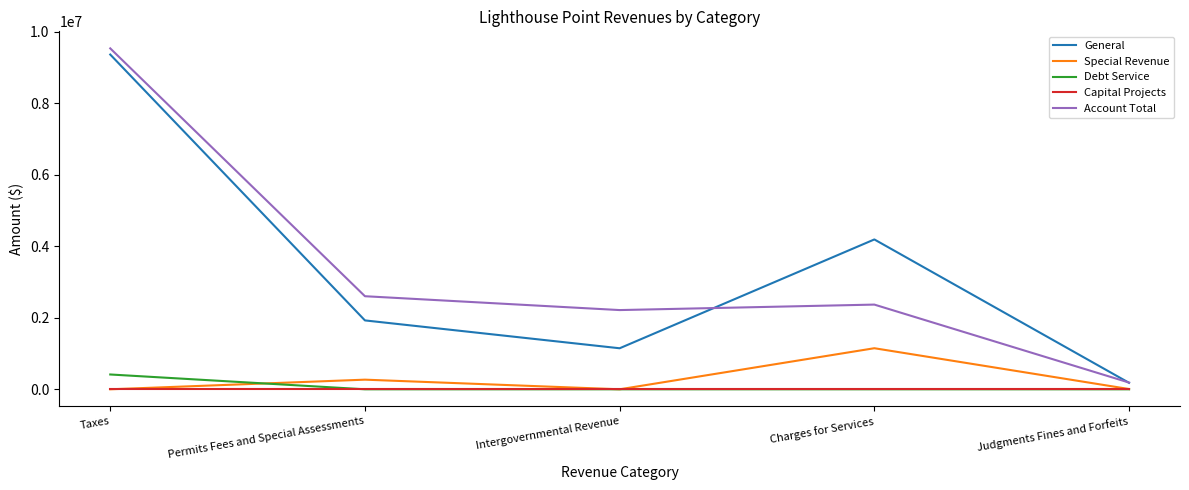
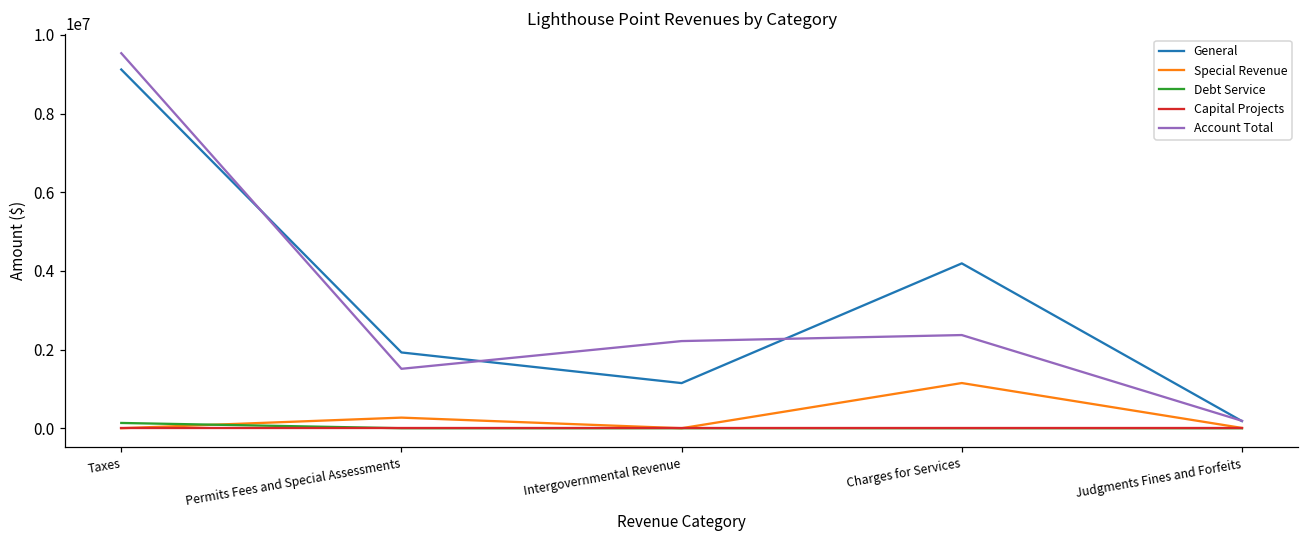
General, Taxes: 9400000 -> 9100000
Debt Service, Taxes: 400000 -> 100000
Account Total, Permits Fees and Special Assessments: 2600000 -> 1500000
